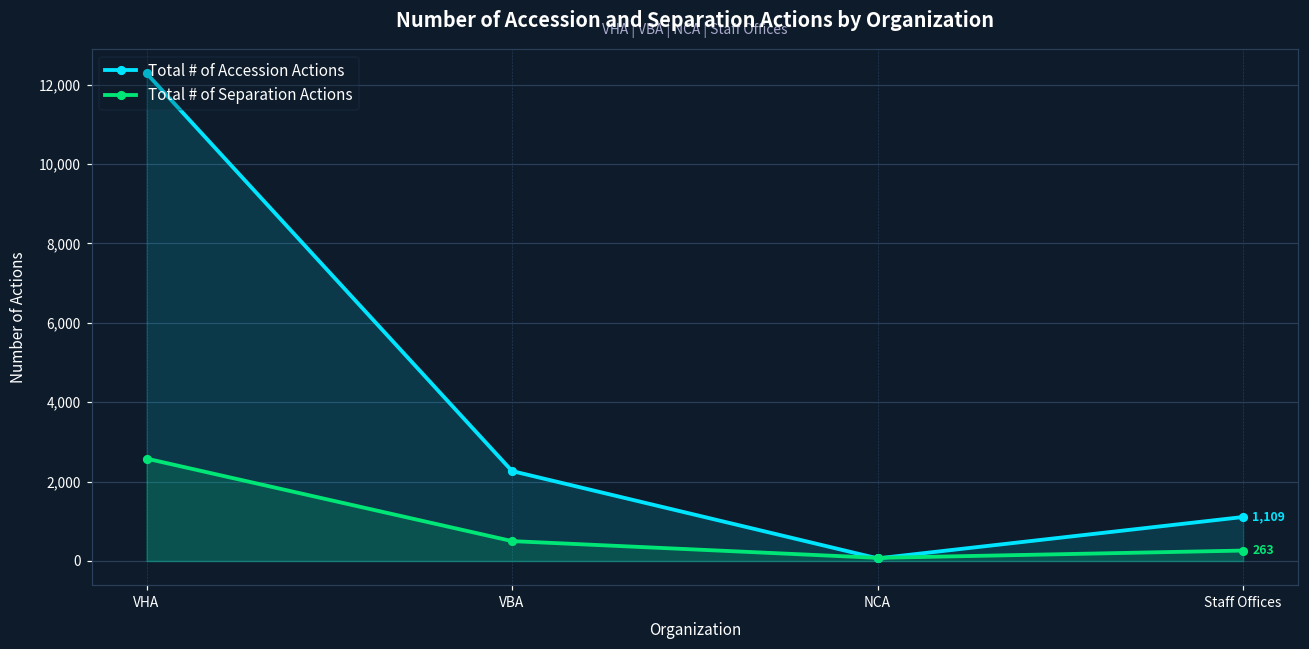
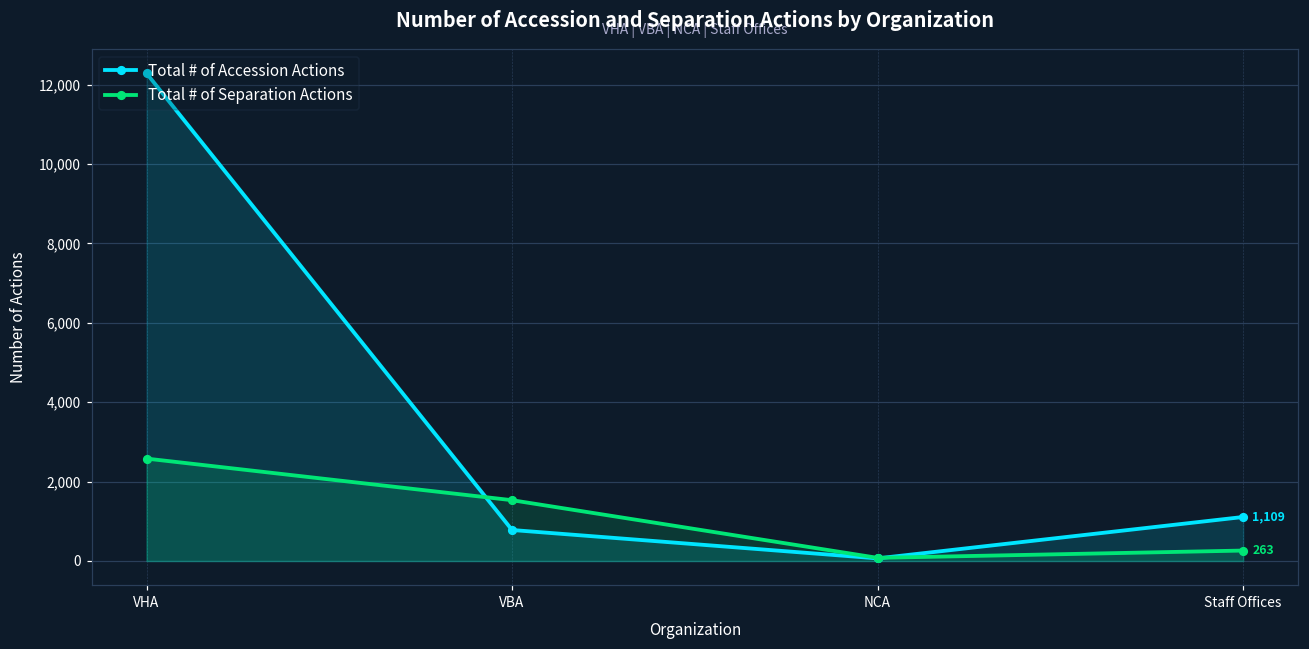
Total # of Accession Actions, VBA: 2,300 -> 800
Total # of Separation Actions, VBA: 500 -> 1,500
